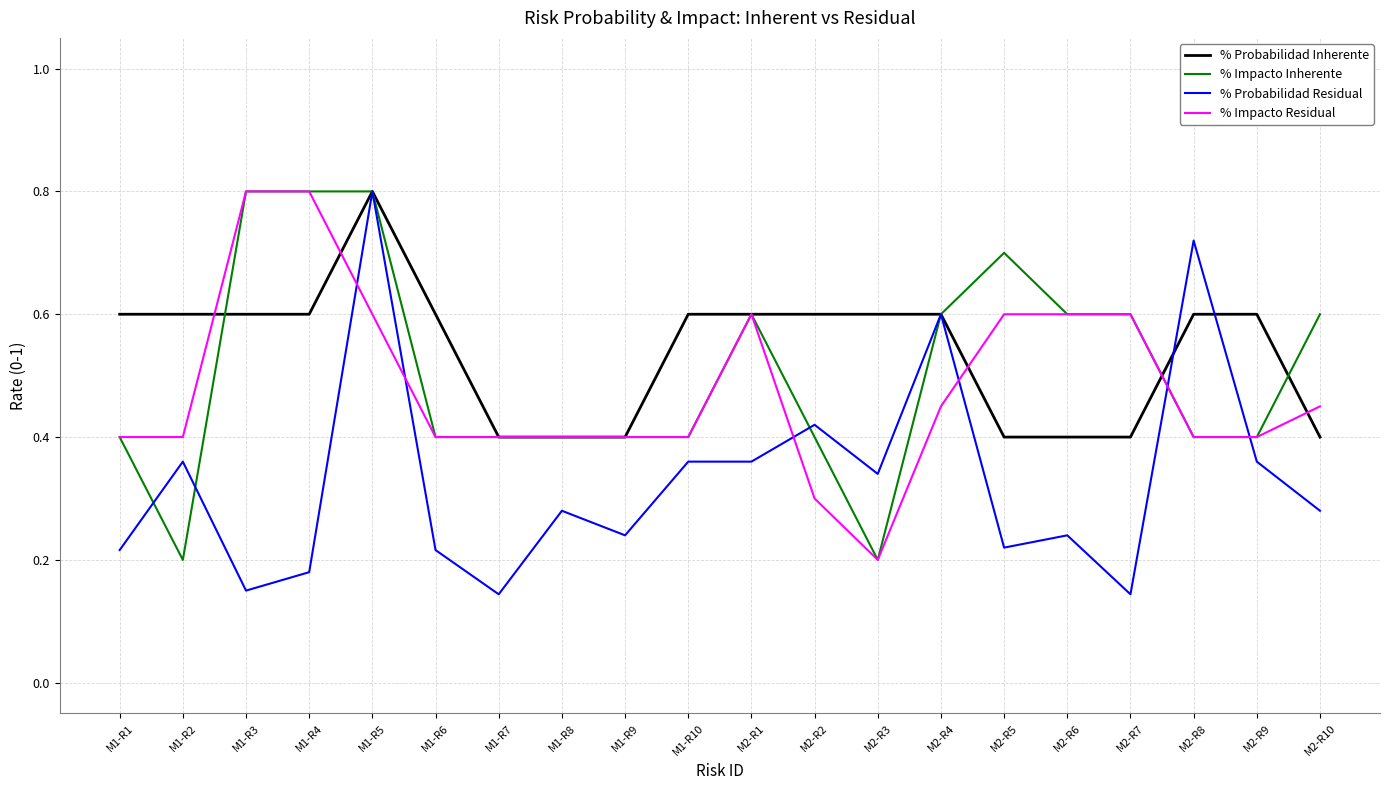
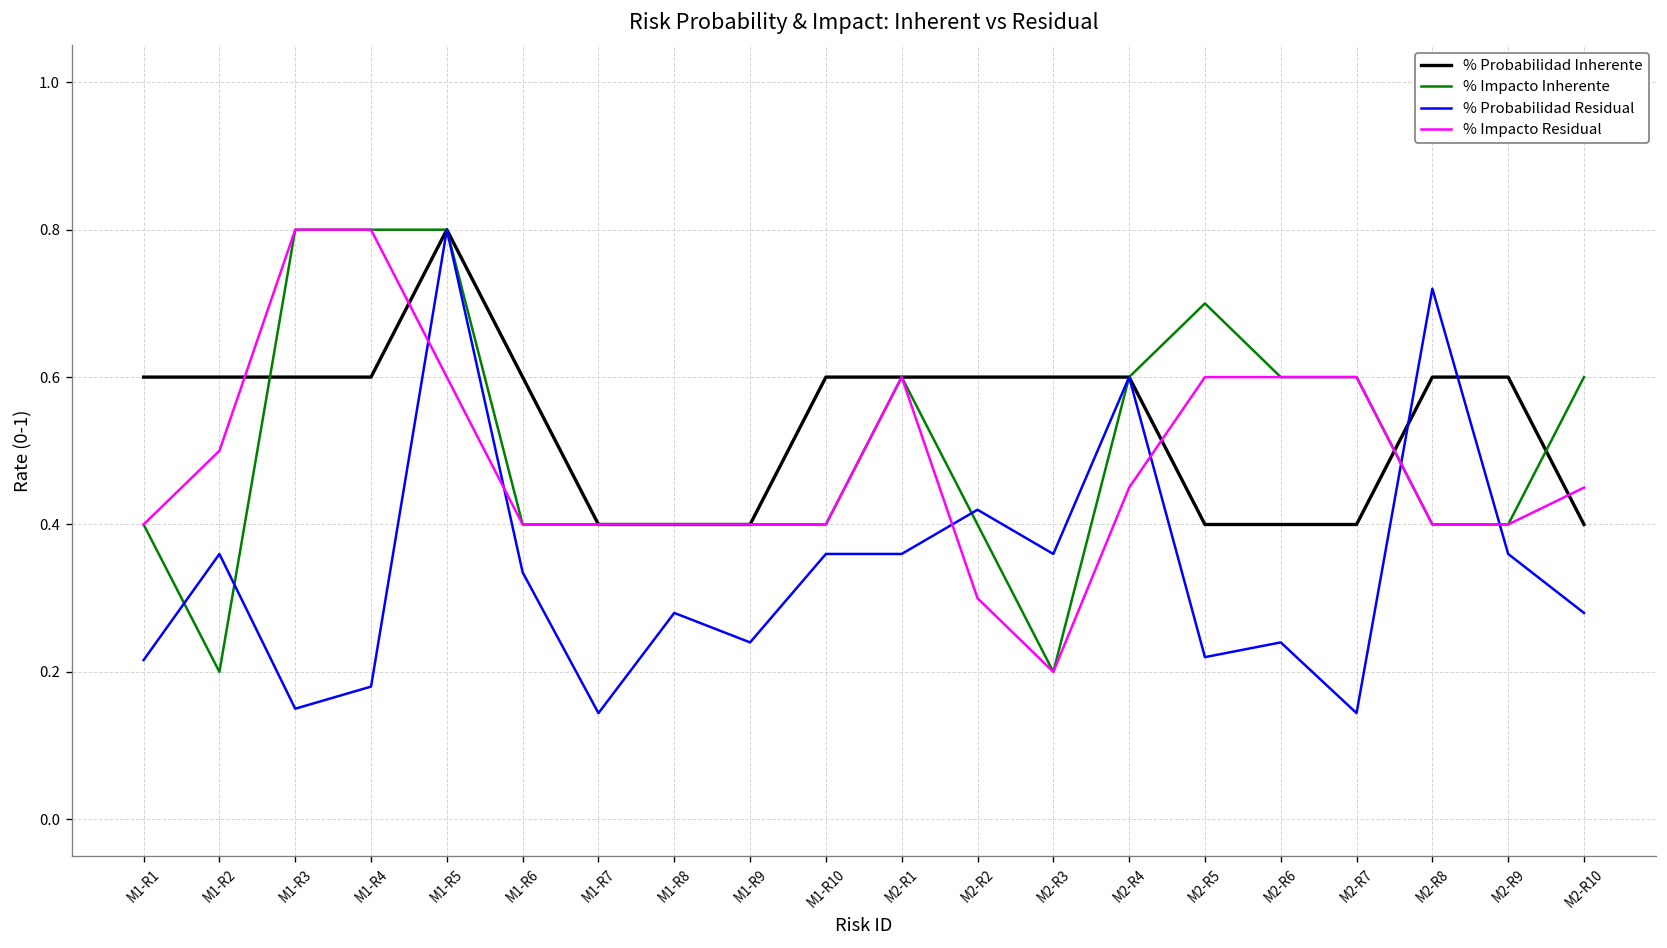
% Impacto Residual, M1-R2: 0.4 -> 0.5
% Probabilidad Residual, M1-R6: 0.22 -> 0.34
% Probabilidad Residual, M2-R3: 0.34 -> 0.36
